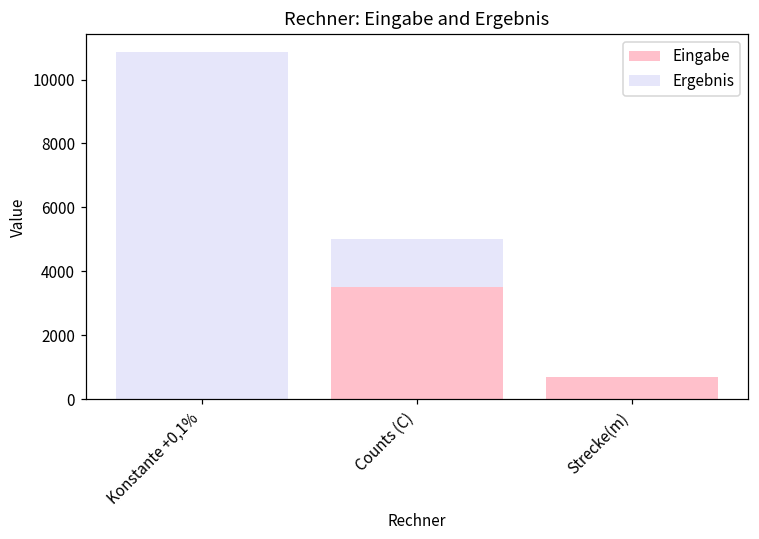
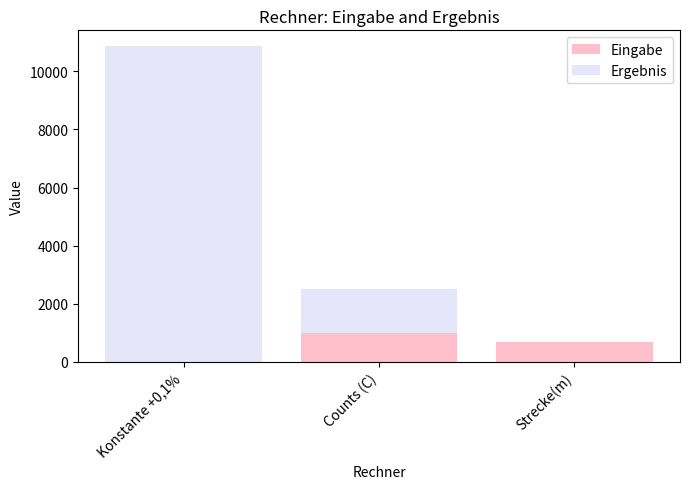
Eingabe, Counts (C): 3500 -> 1000
